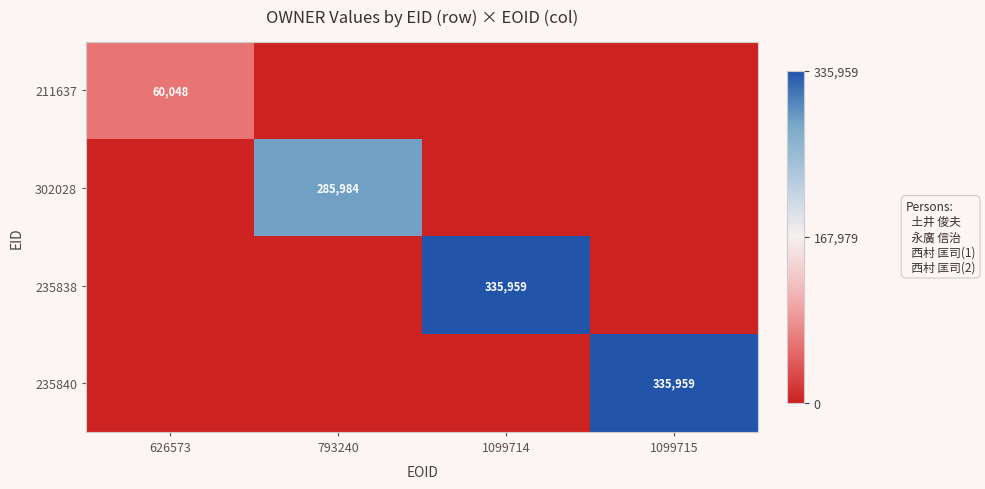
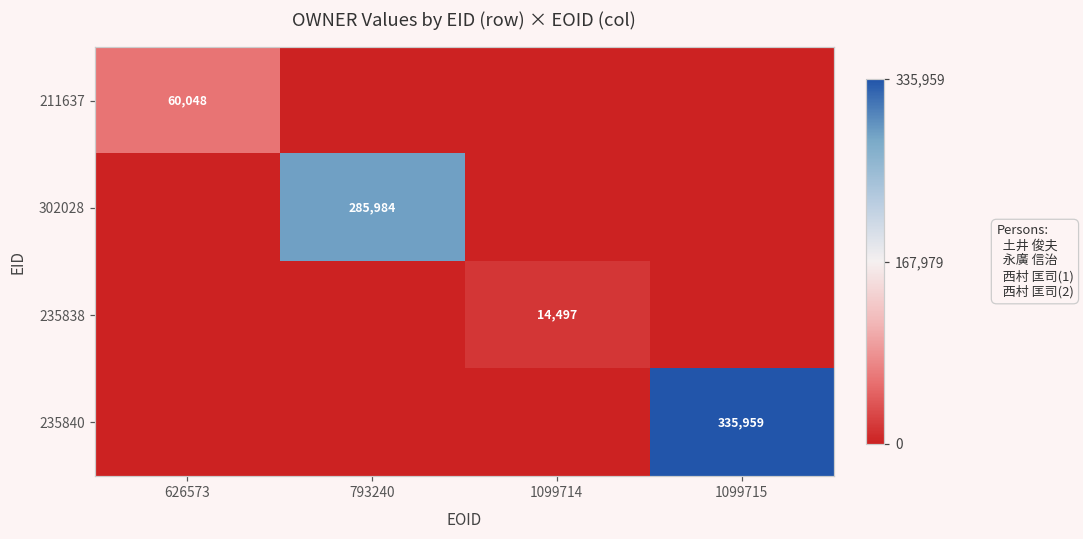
235838, 1099714: 335,959 -> 14,497
